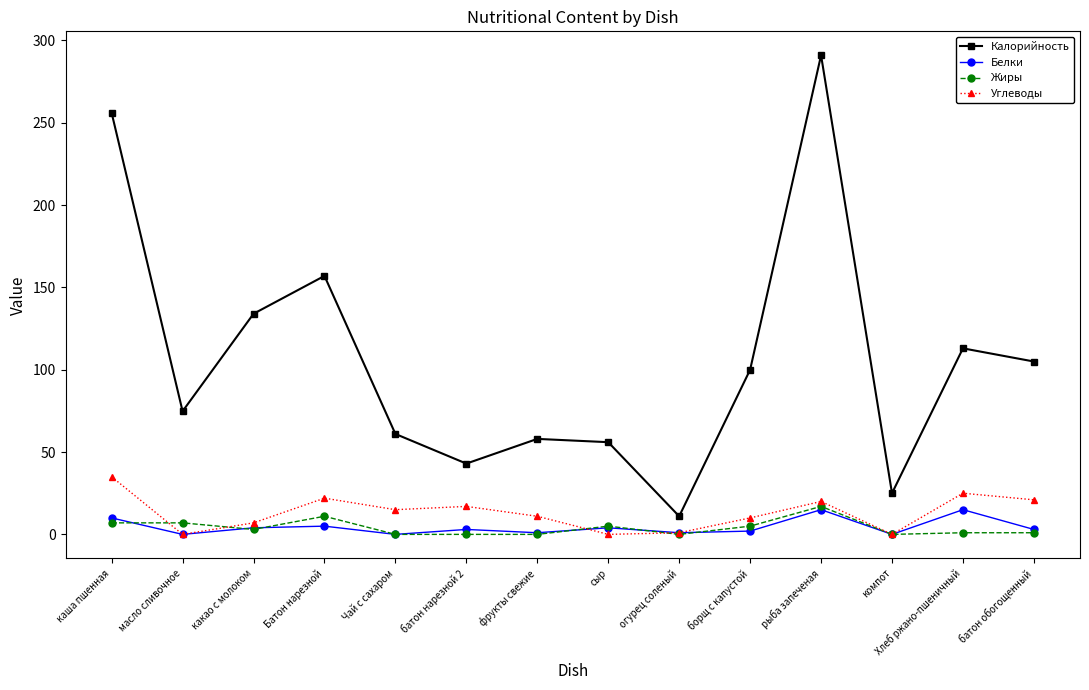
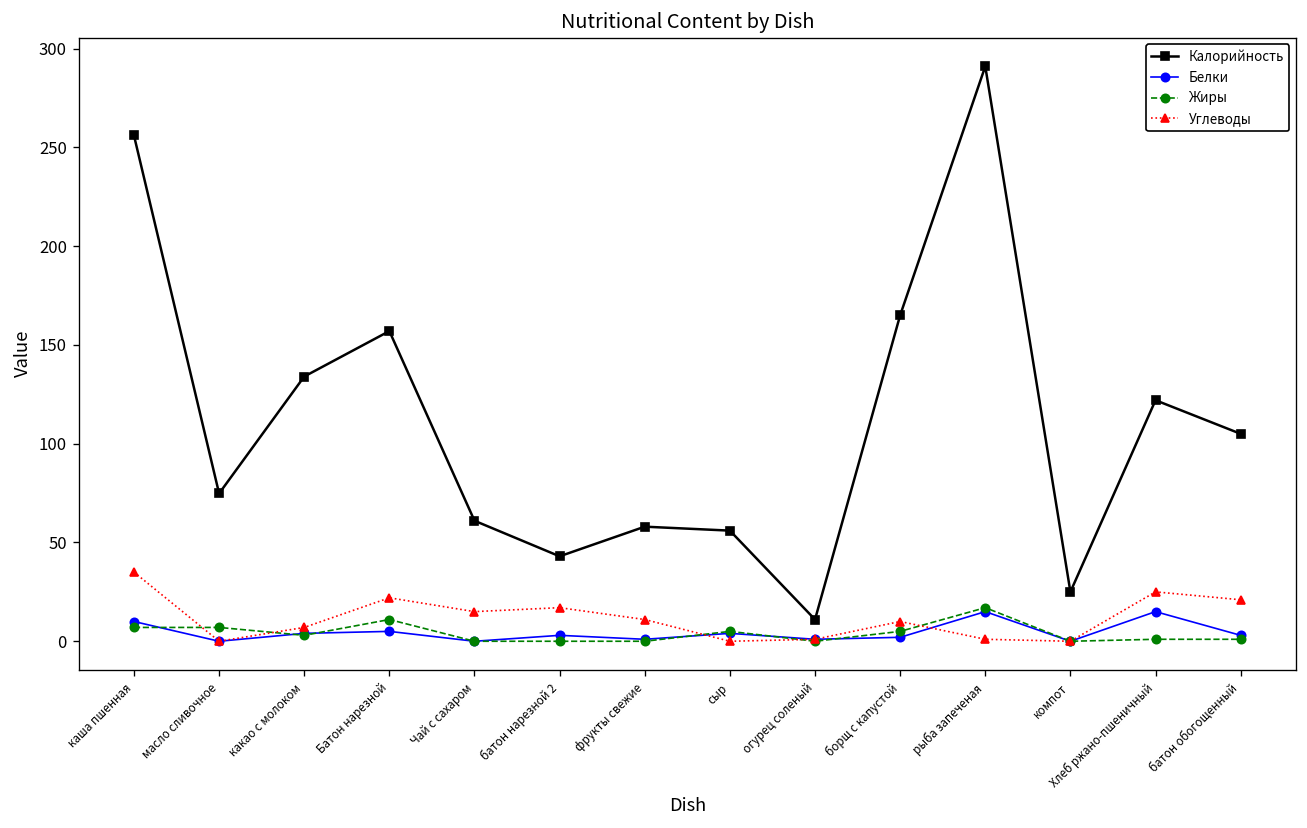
Калорийность, борщ с капустой: 100 -> 165
Углеводы, рыба запеченая: 20 -> 1
Калорийность, Хлеб ржано-пшеничный: 113 -> 122
